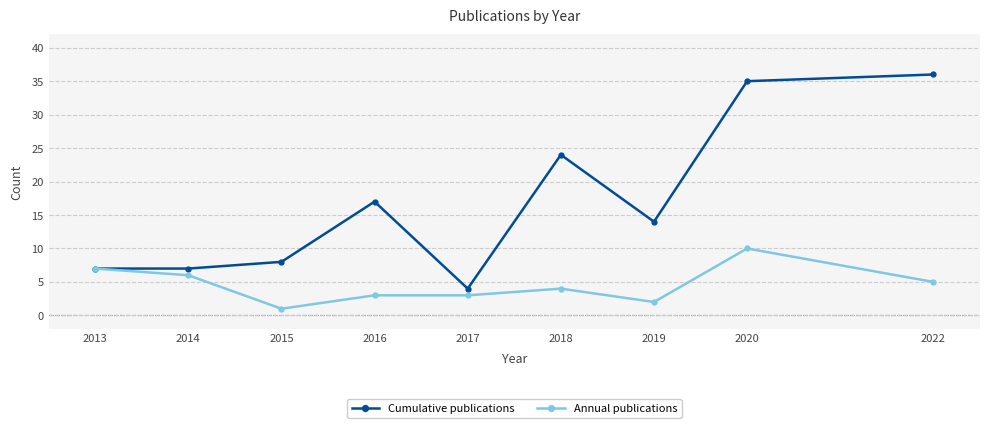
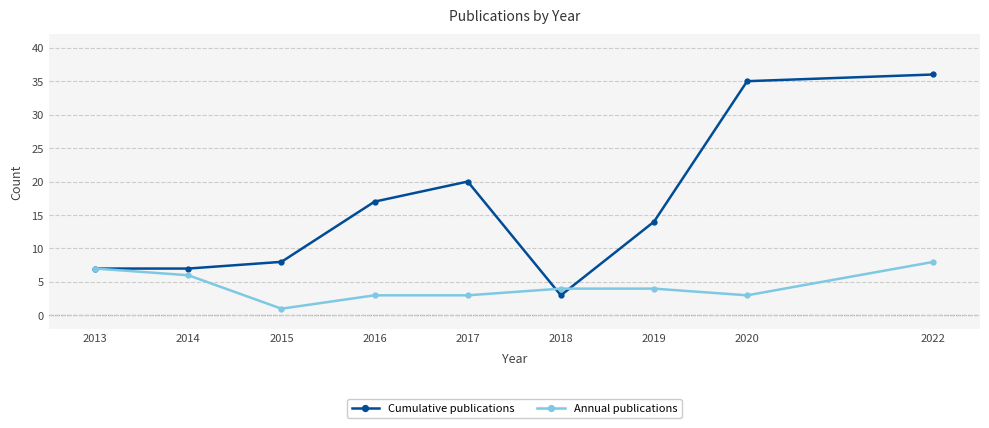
Cumulative publications, 2017: 4 -> 20
Cumulative publications, 2018: 24 -> 3
Annual publications, 2019: 2 -> 4
Annual publications, 2020: 10 -> 3
Annual publications, 2022: 5 -> 8
